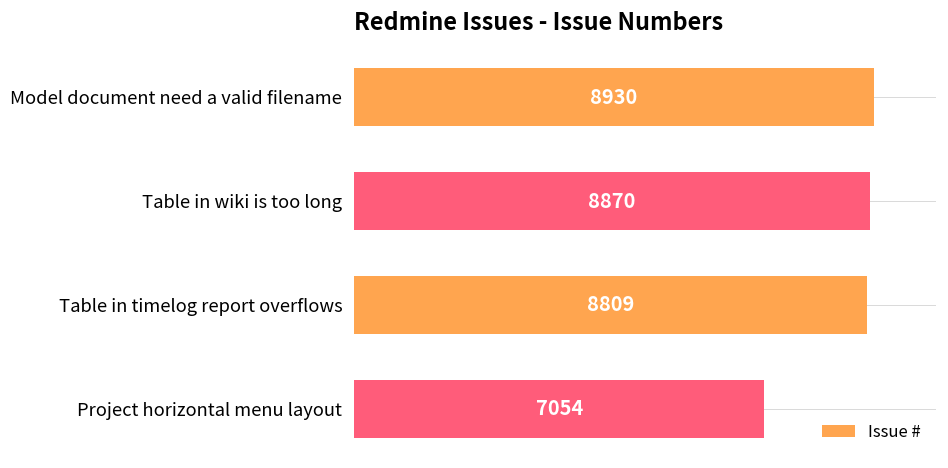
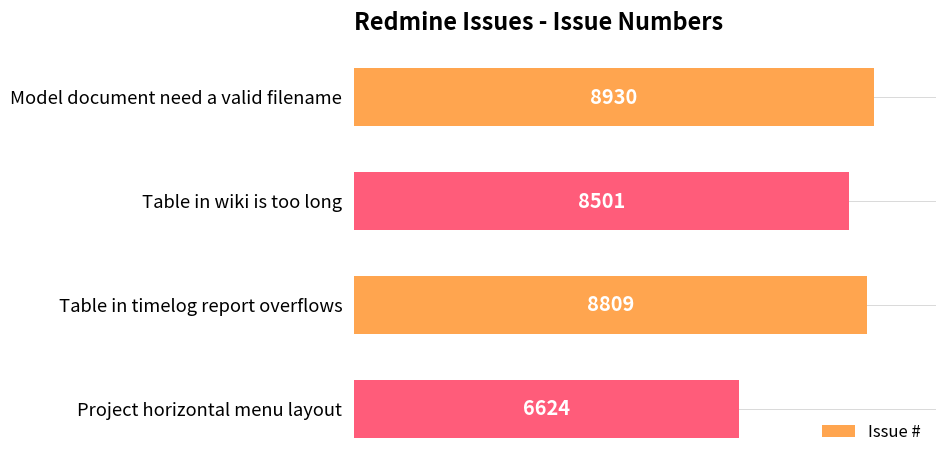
Table in wiki is too long: 8870 -> 8501
Project horizontal menu layout: 7054 -> 6624
